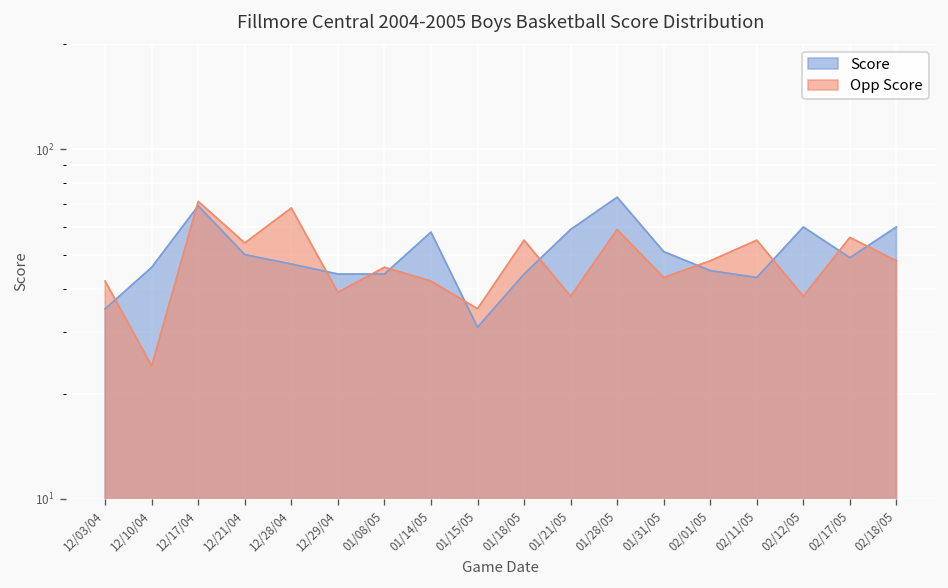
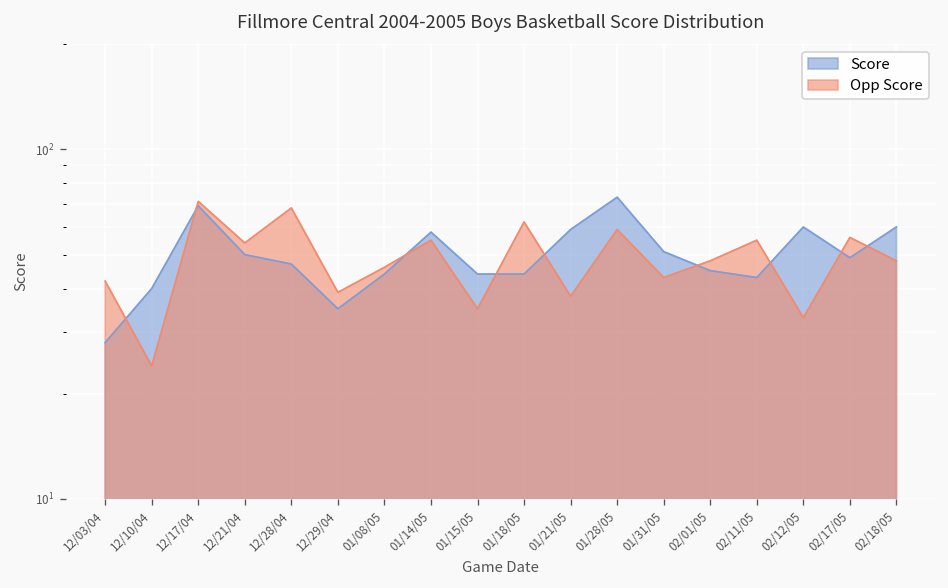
Score, 12/03/04: 35 -> 28
Score, 12/10/04: 46 -> 40
Score, 12/29/04: 44 -> 35
Opp Score, 01/14/05: 42 -> 55
Score, 01/15/05: 31 -> 44
Opp Score, 01/18/05: 55 -> 62
Opp Score, 02/12/05: 38 -> 33
